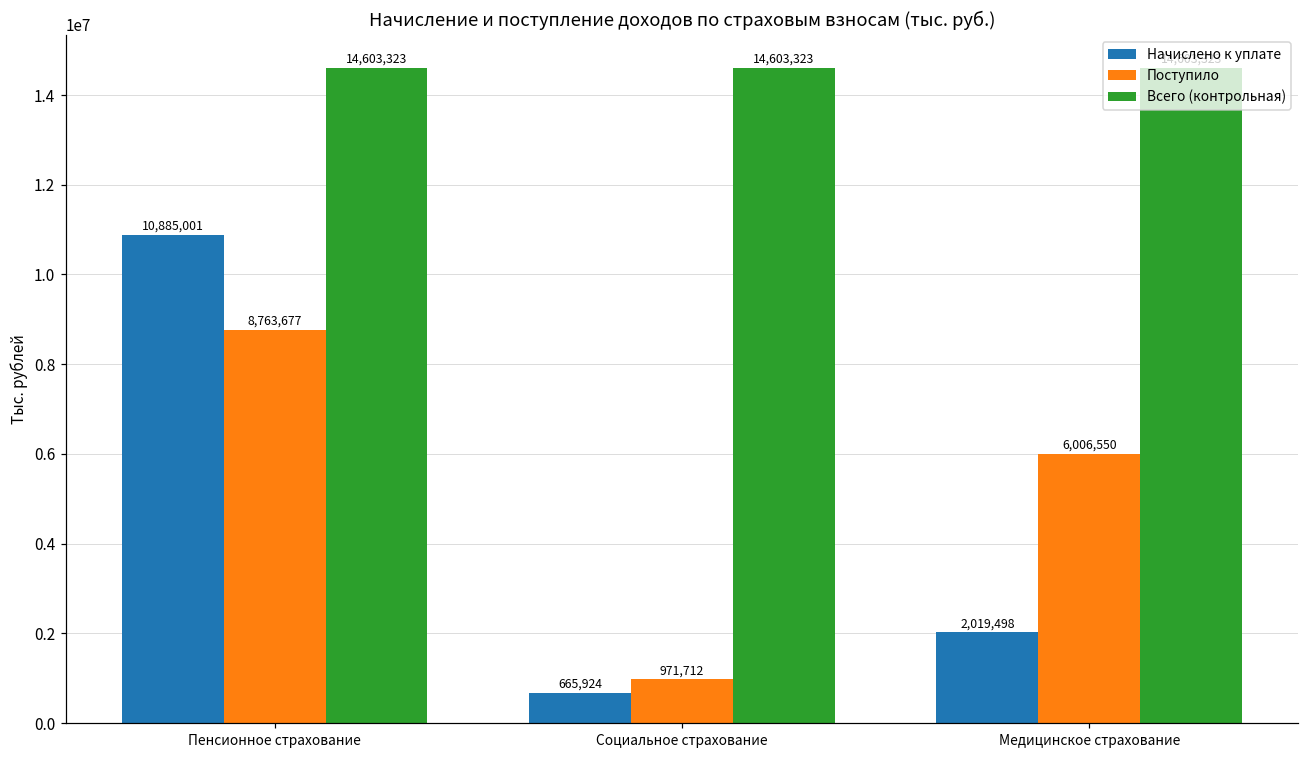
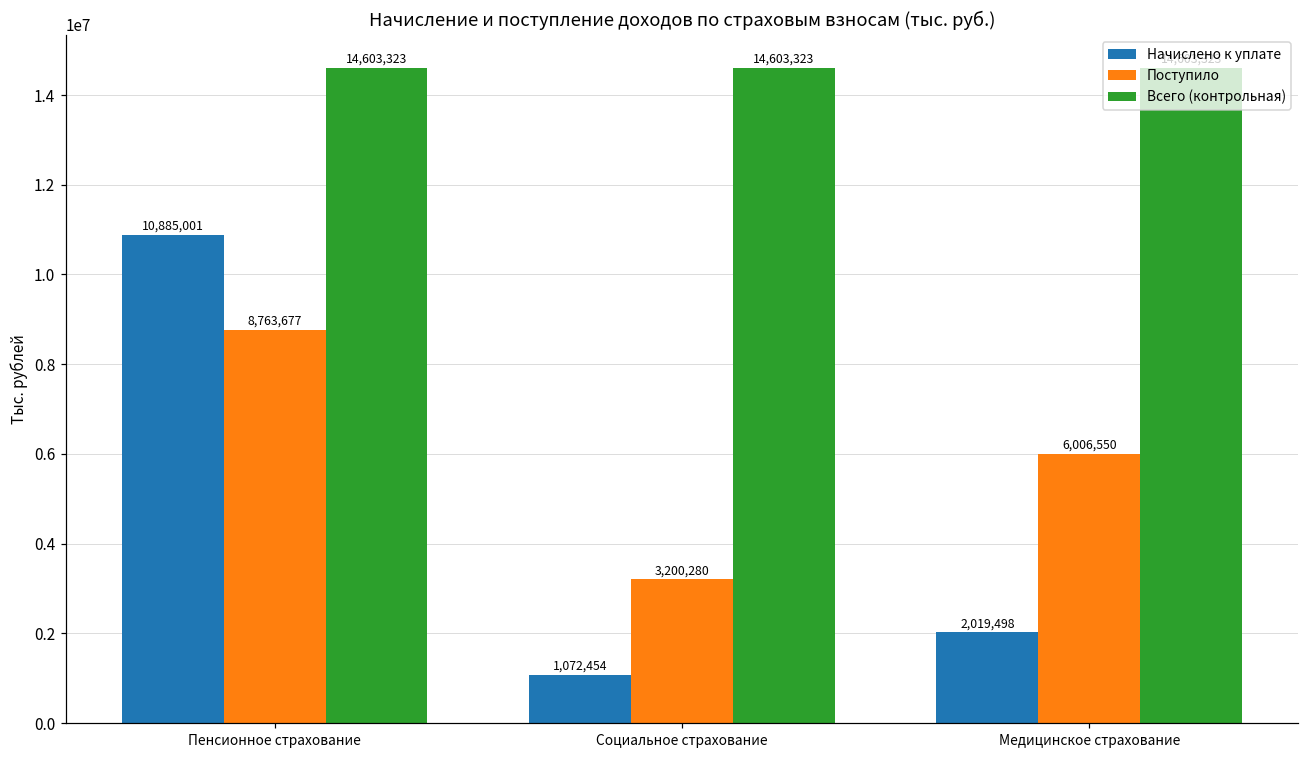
Начислено к уплате, Социальное страхование: 665,924 -> 1,072,454
Поступило, Социальное страхование: 971,712 -> 3,200,280
